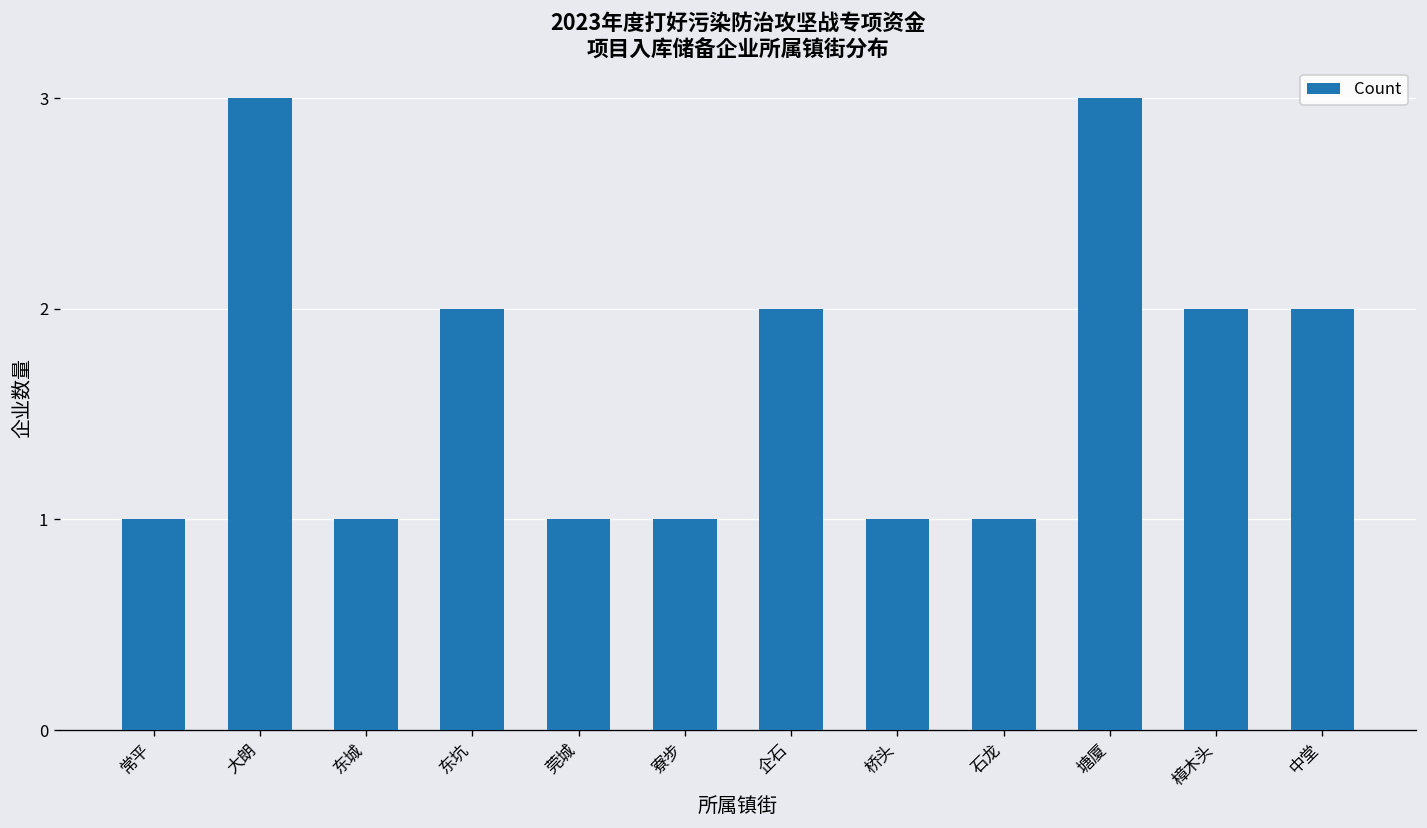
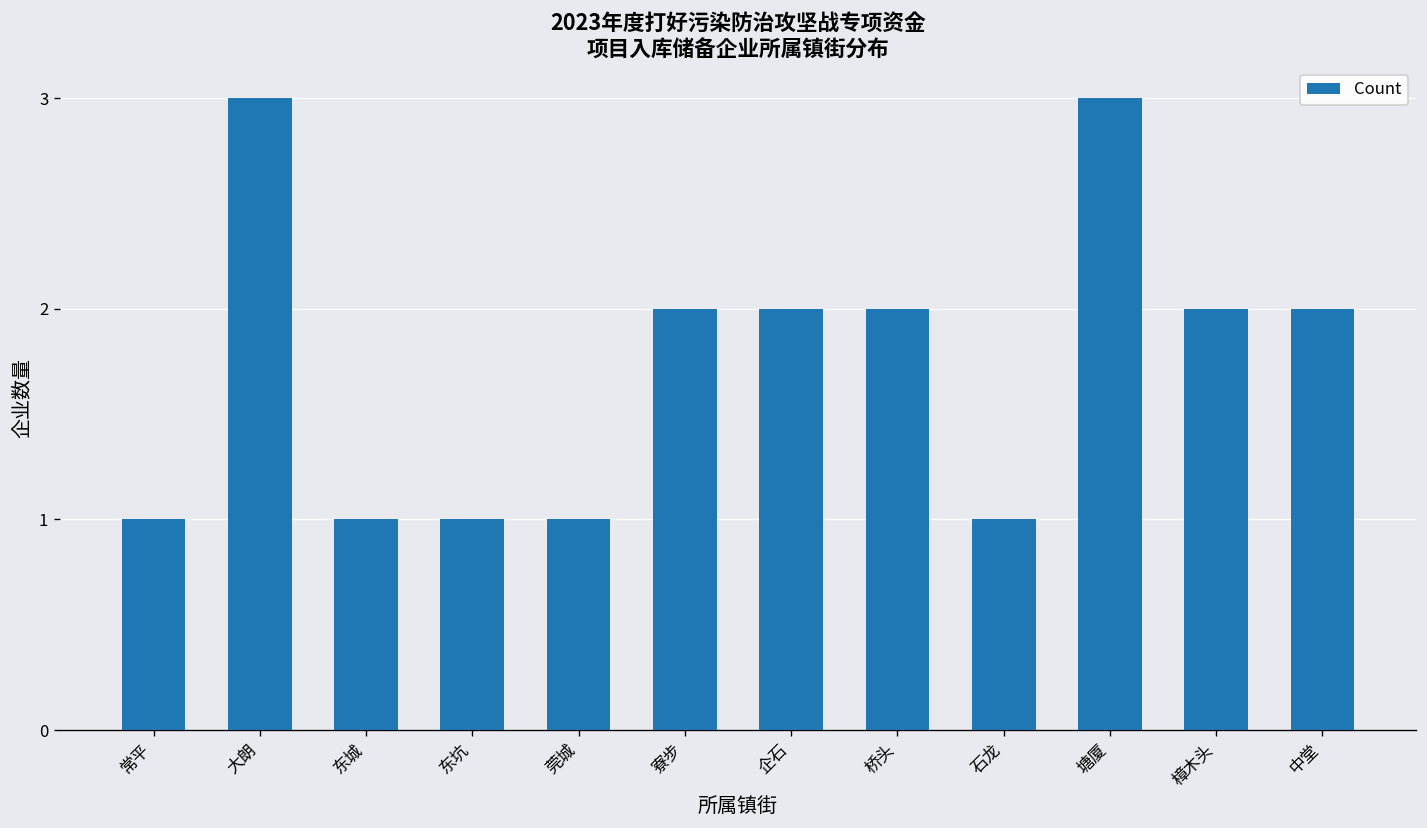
东坑: 2 -> 1
寮步: 1 -> 2
桥头: 1 -> 2
